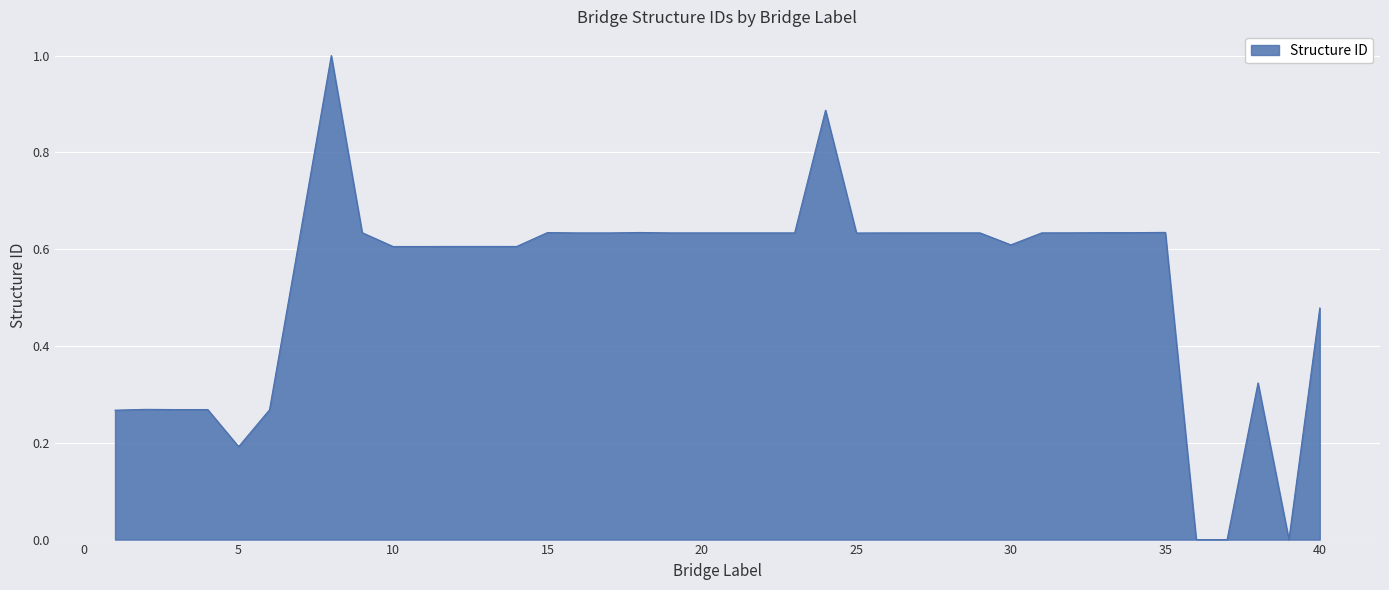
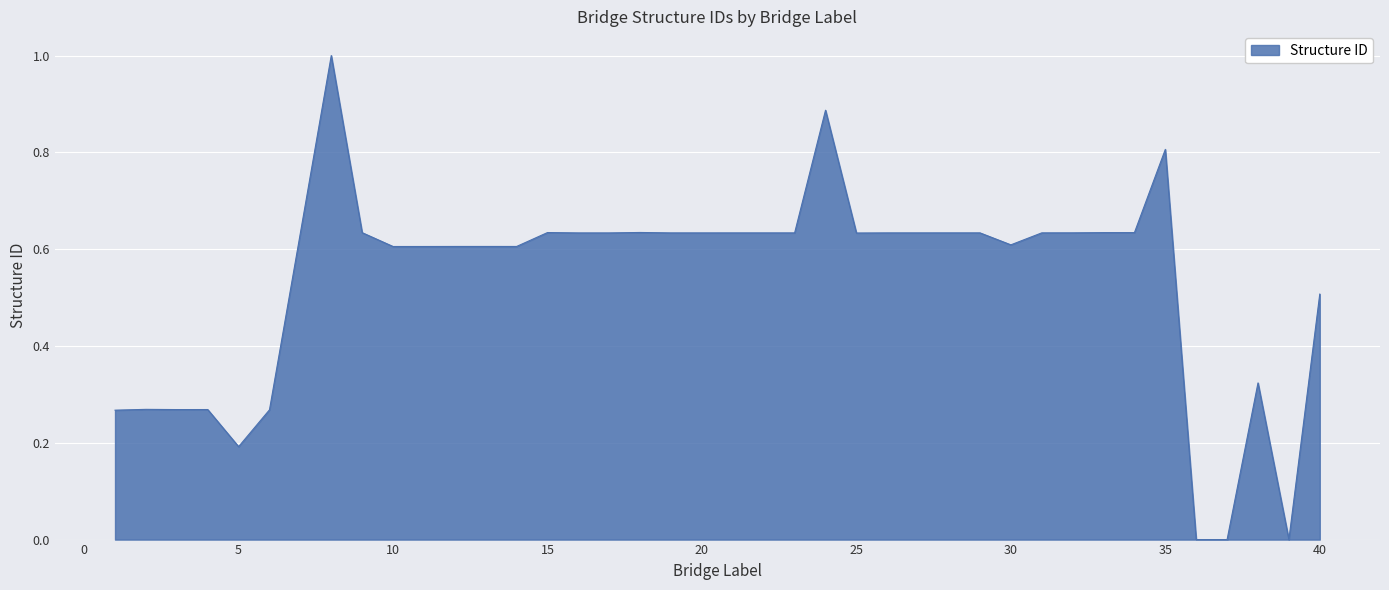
35: 0.63 -> 0.81
40: 0.48 -> 0.51
